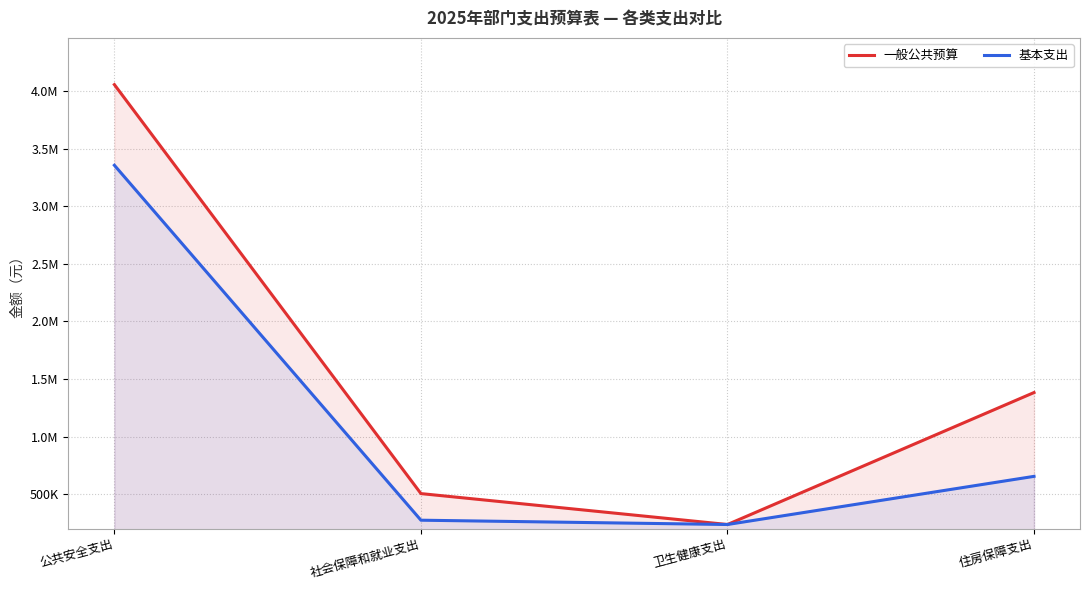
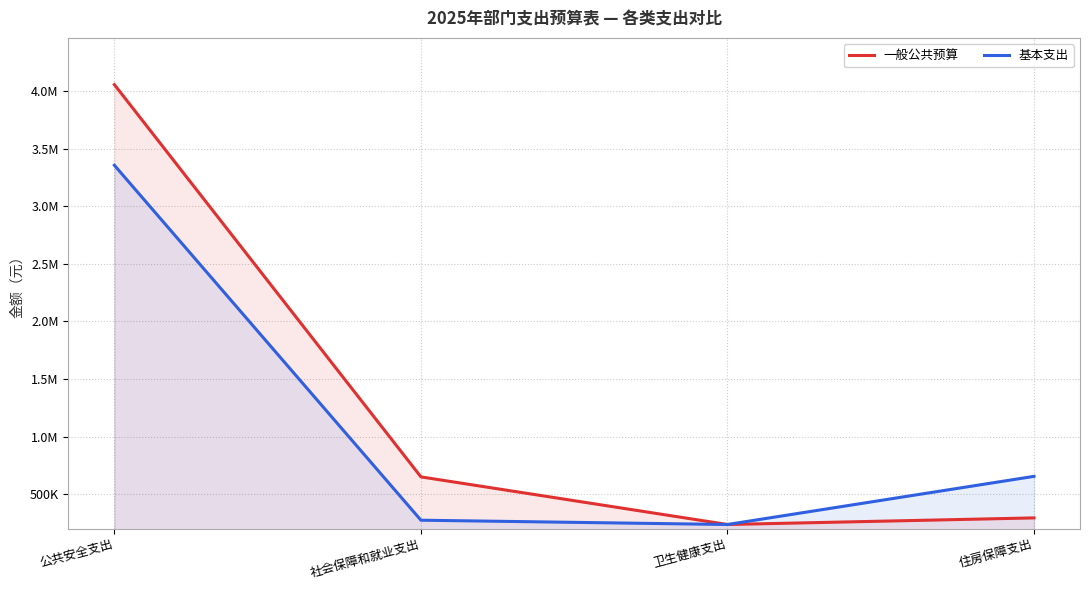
一般公共预算, 社会保障和就业支出: 510000 -> 650000
一般公共预算, 住房保障支出: 1380000 -> 290000
